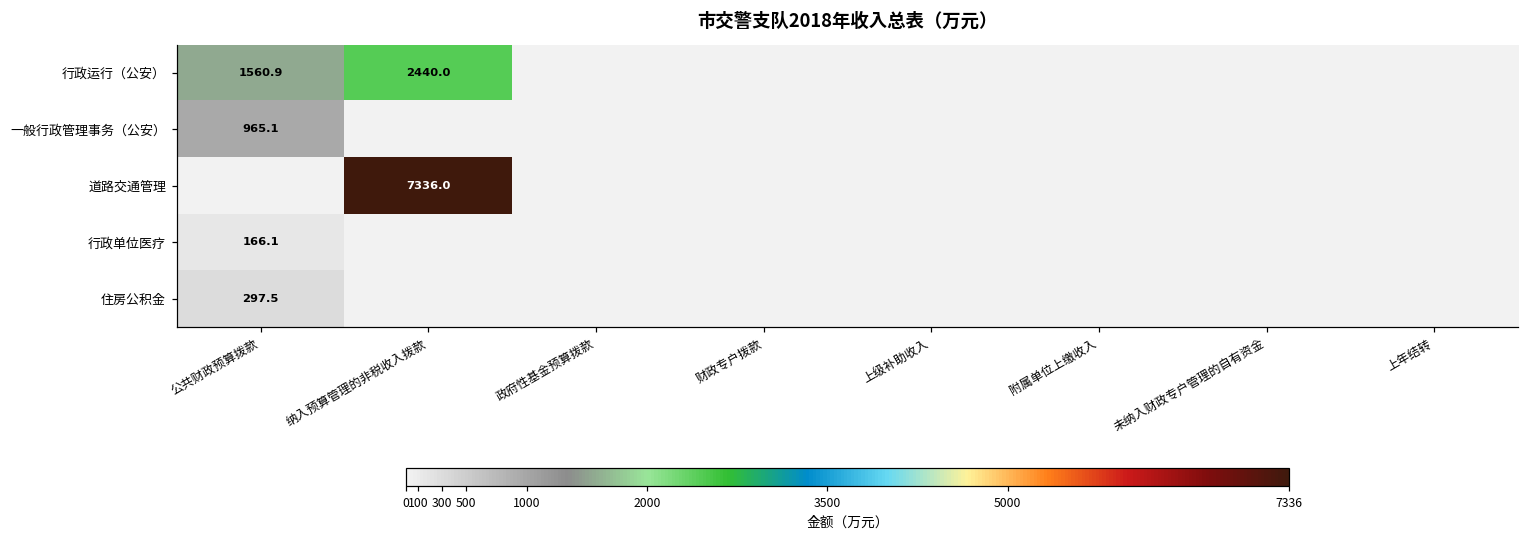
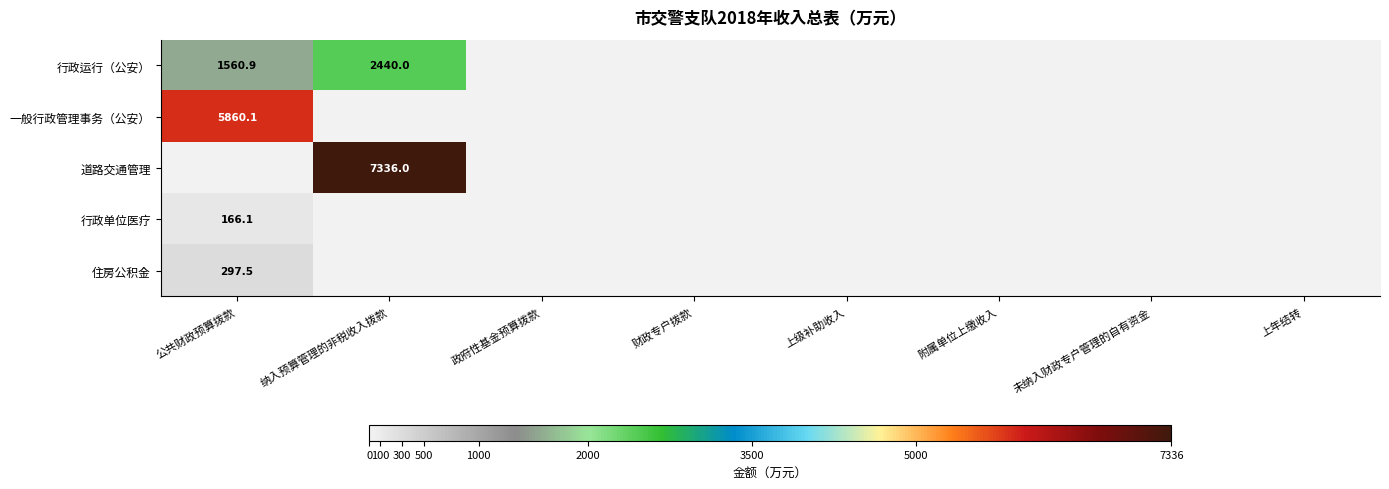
一般行政管理事务（公安）, 公共财政预算拨款: 965.1 -> 5860.1
